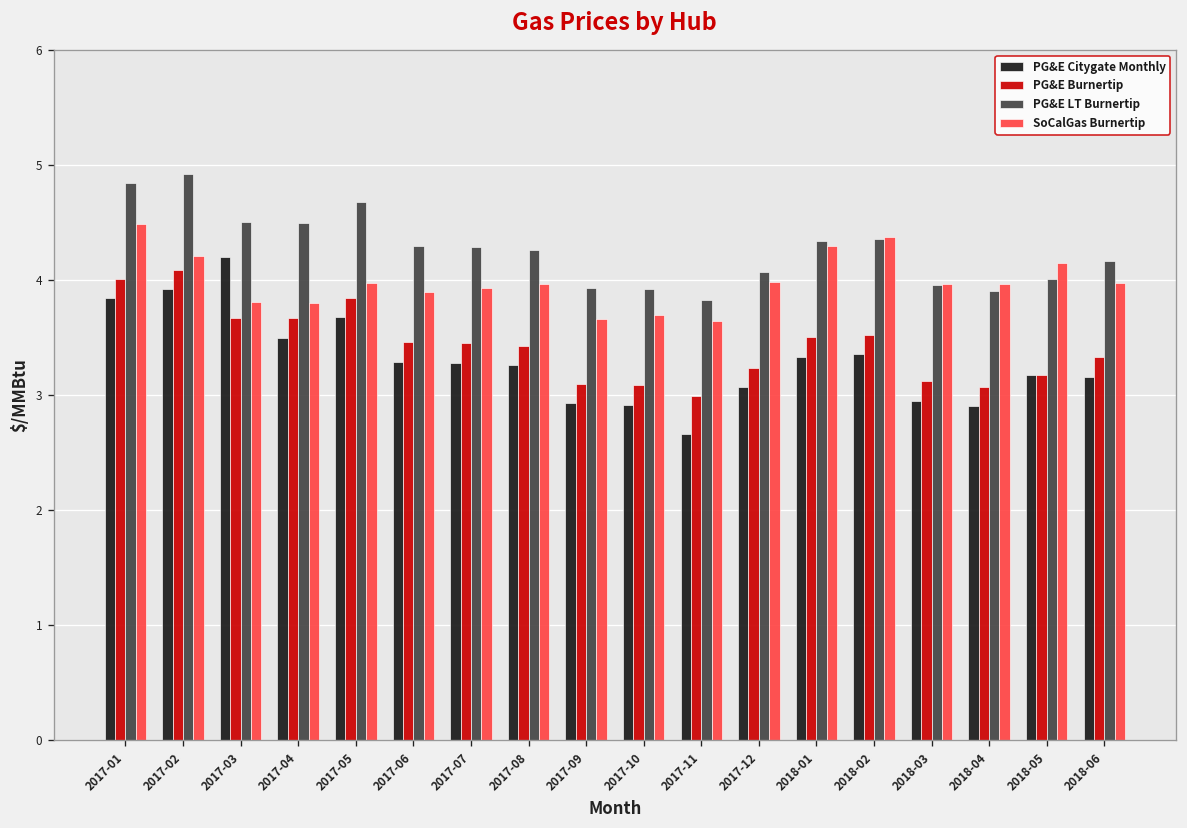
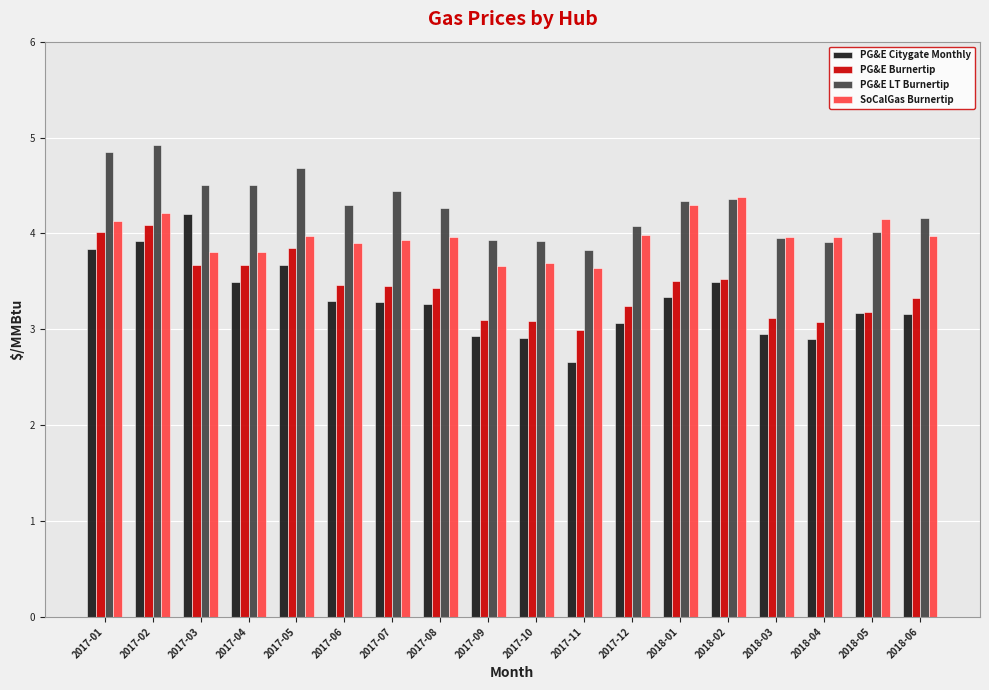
SoCalGas Burnertip, 2017-01: 4.5 -> 4.1
PG&E LT Burnertip, 2017-07: 4.3 -> 4.4
PG&E Citygate Monthly, 2018-02: 3.4 -> 3.5
